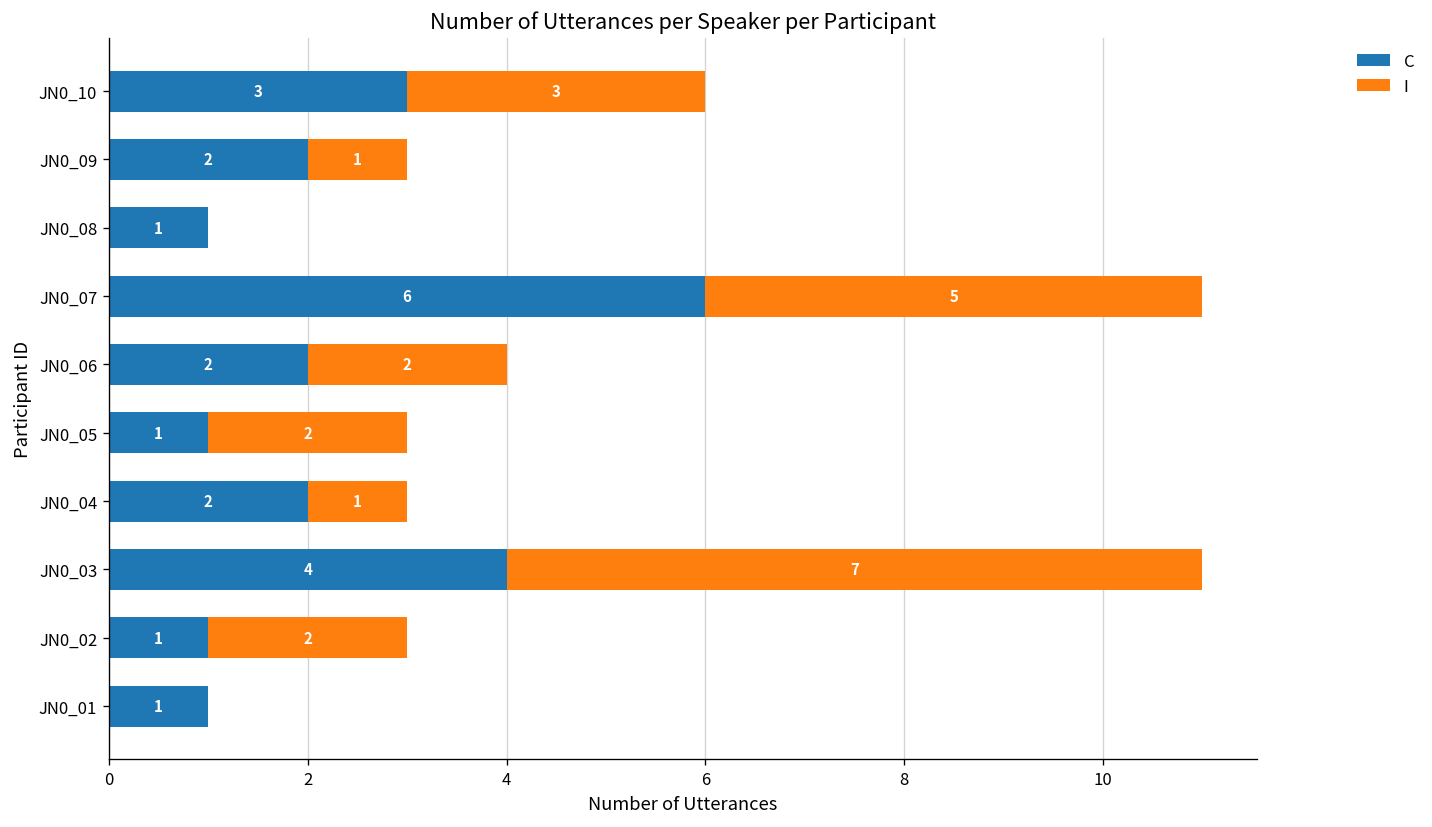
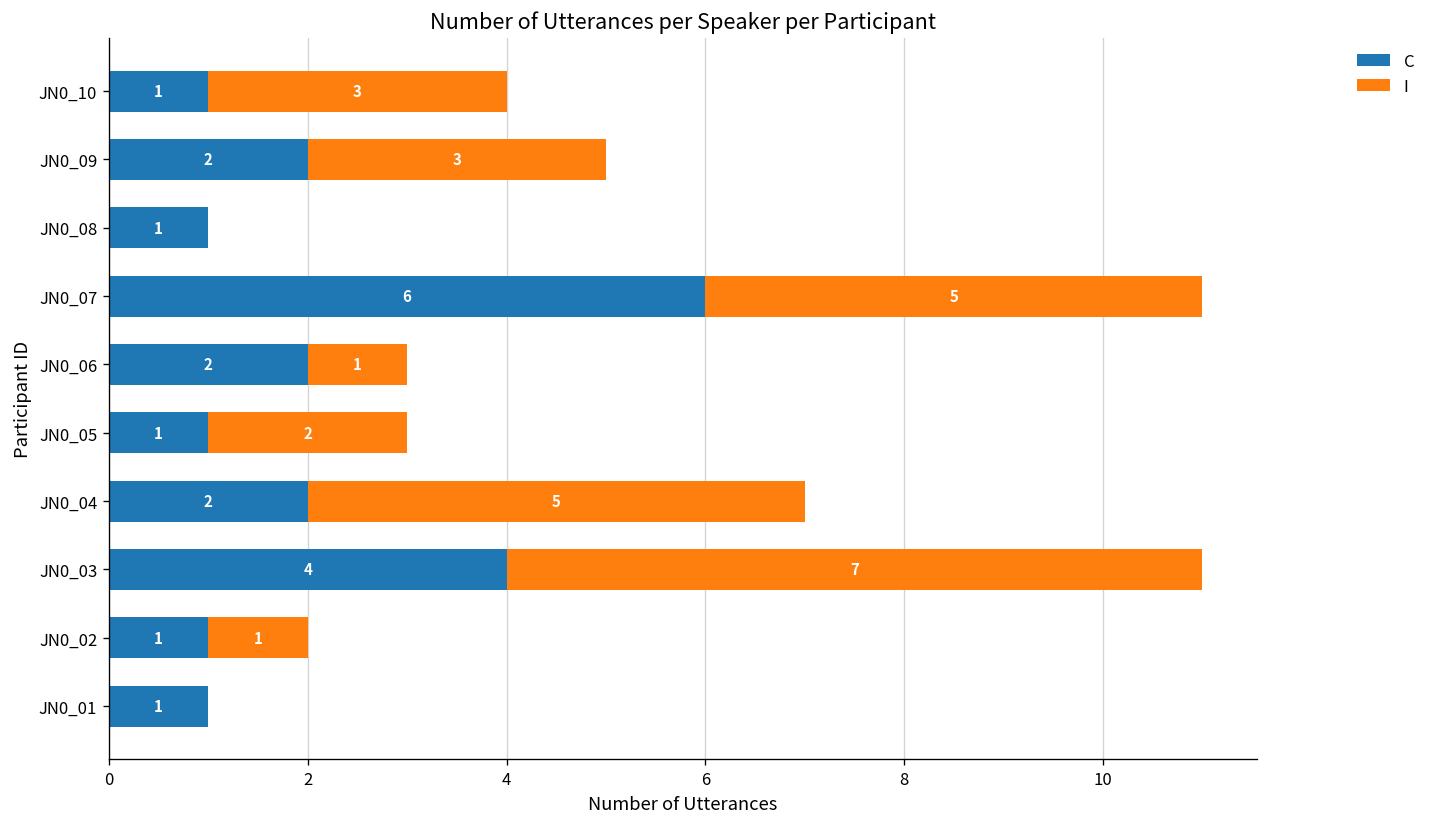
C, JN0_10: 3 -> 1
I, JN0_09: 1 -> 3
I, JN0_06: 2 -> 1
I, JN0_04: 1 -> 5
I, JN0_02: 2 -> 1
